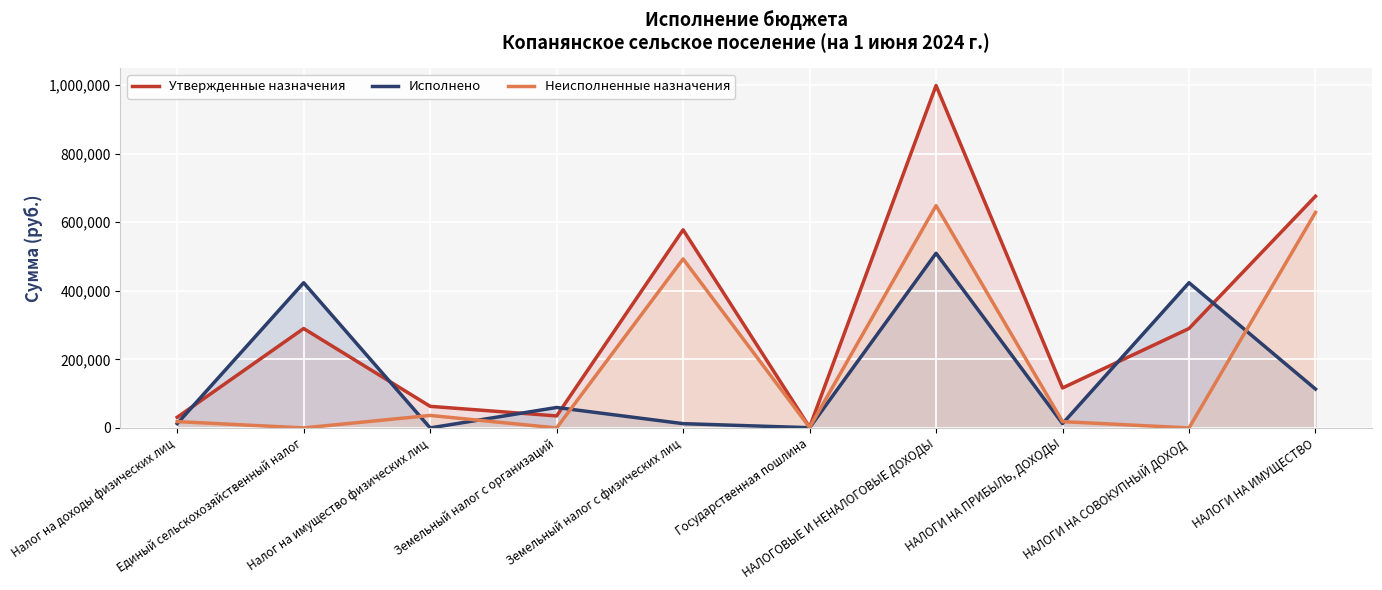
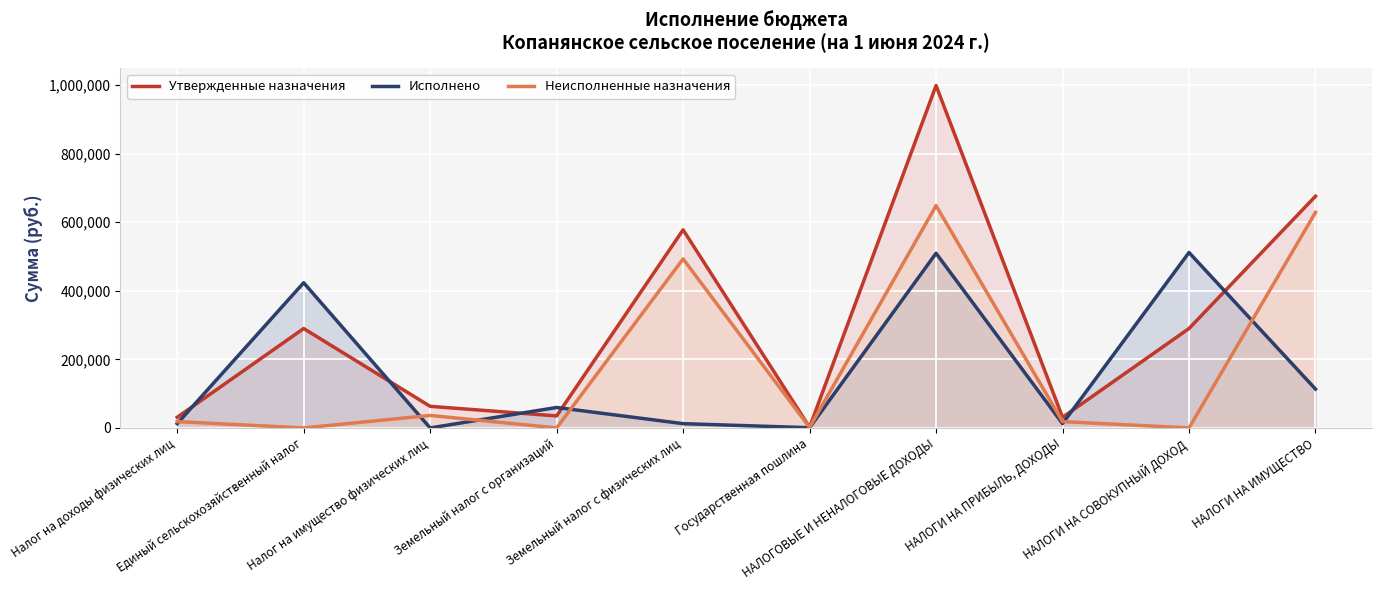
Утвержденные назначения, НАЛОГИ НА ПРИБЫЛЬ, ДОХОДЫ: 120,000 -> 30,000
Исполнено, НАЛОГИ НА СОВОКУПНЫЙ ДОХОД: 420,000 -> 510,000
